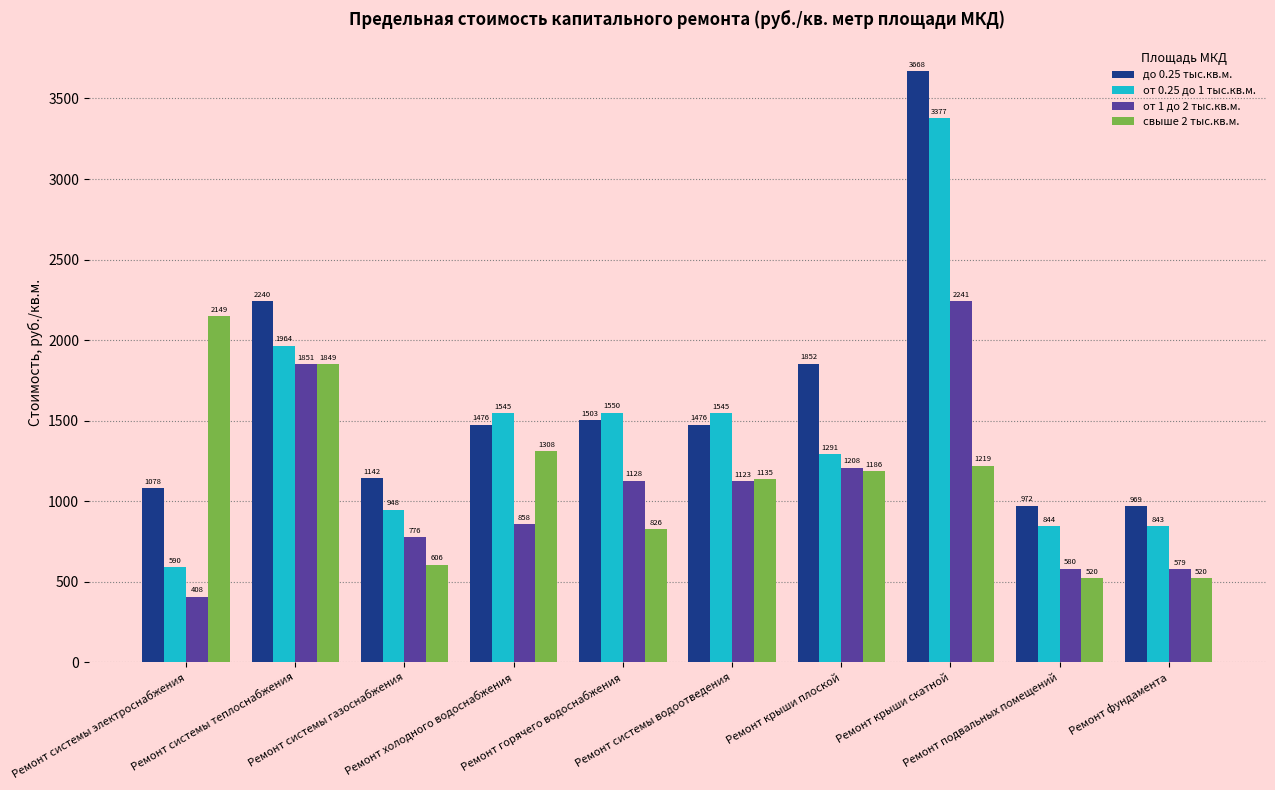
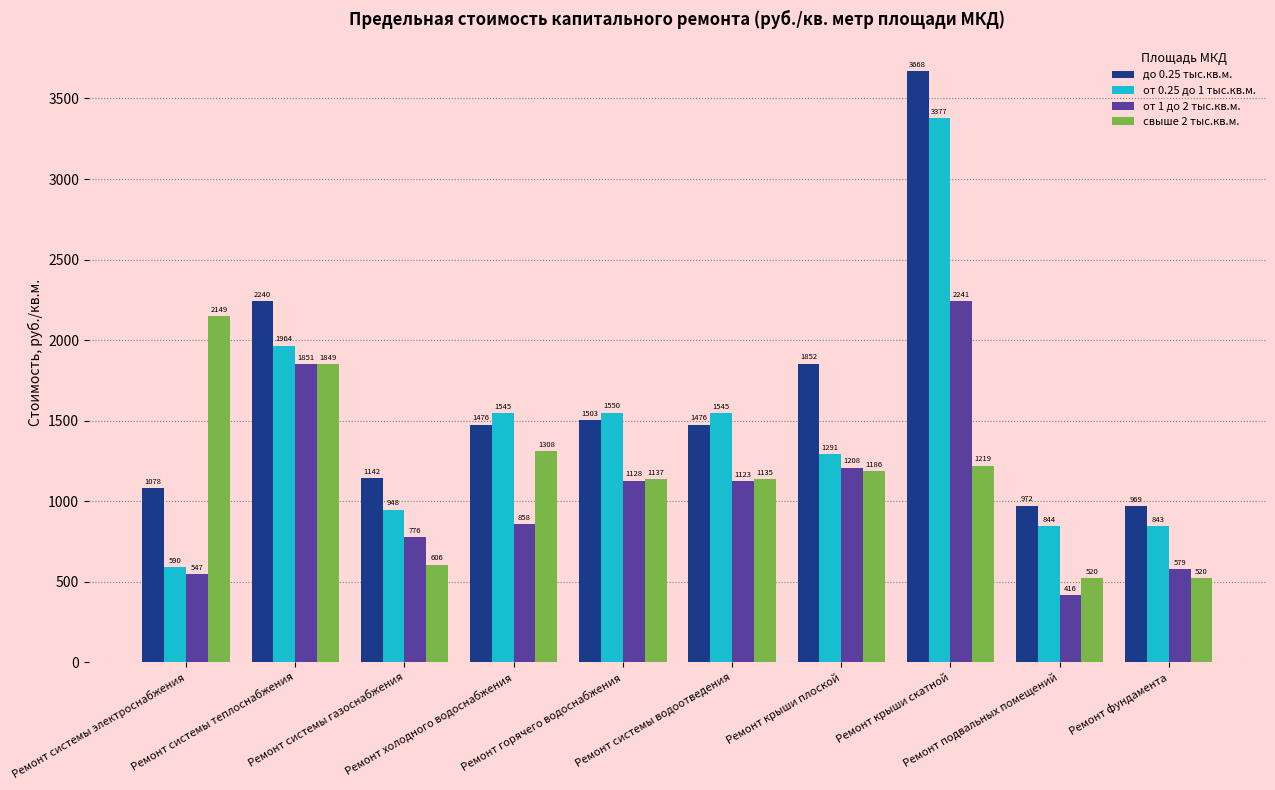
от 1 до 2 тыс.кв.м., Ремонт системы электроснабжения: 408 -> 547
свыше 2 тыс.кв.м., Ремонт горячего водоснабжения: 826 -> 1137
от 1 до 2 тыс.кв.м., Ремонт подвальных помещений: 580 -> 416
